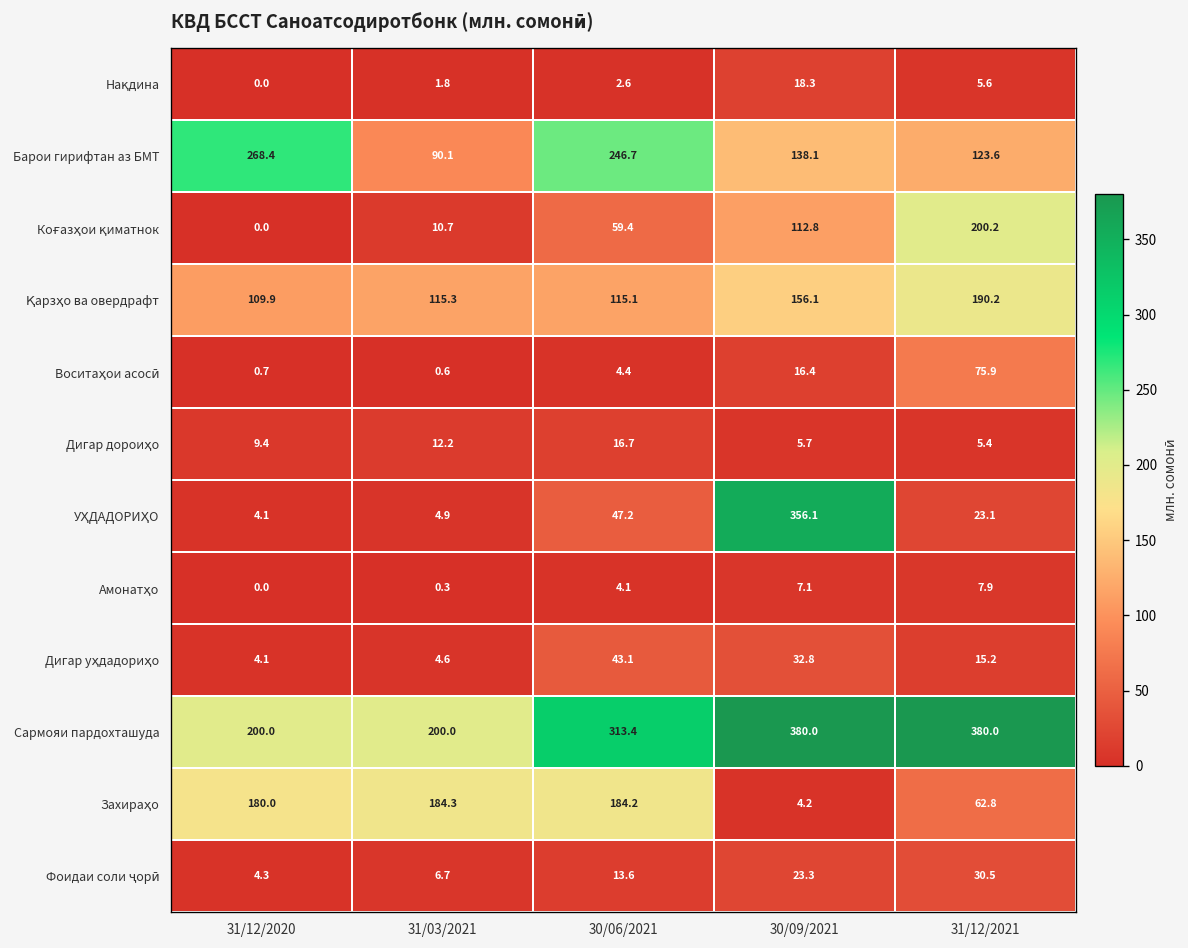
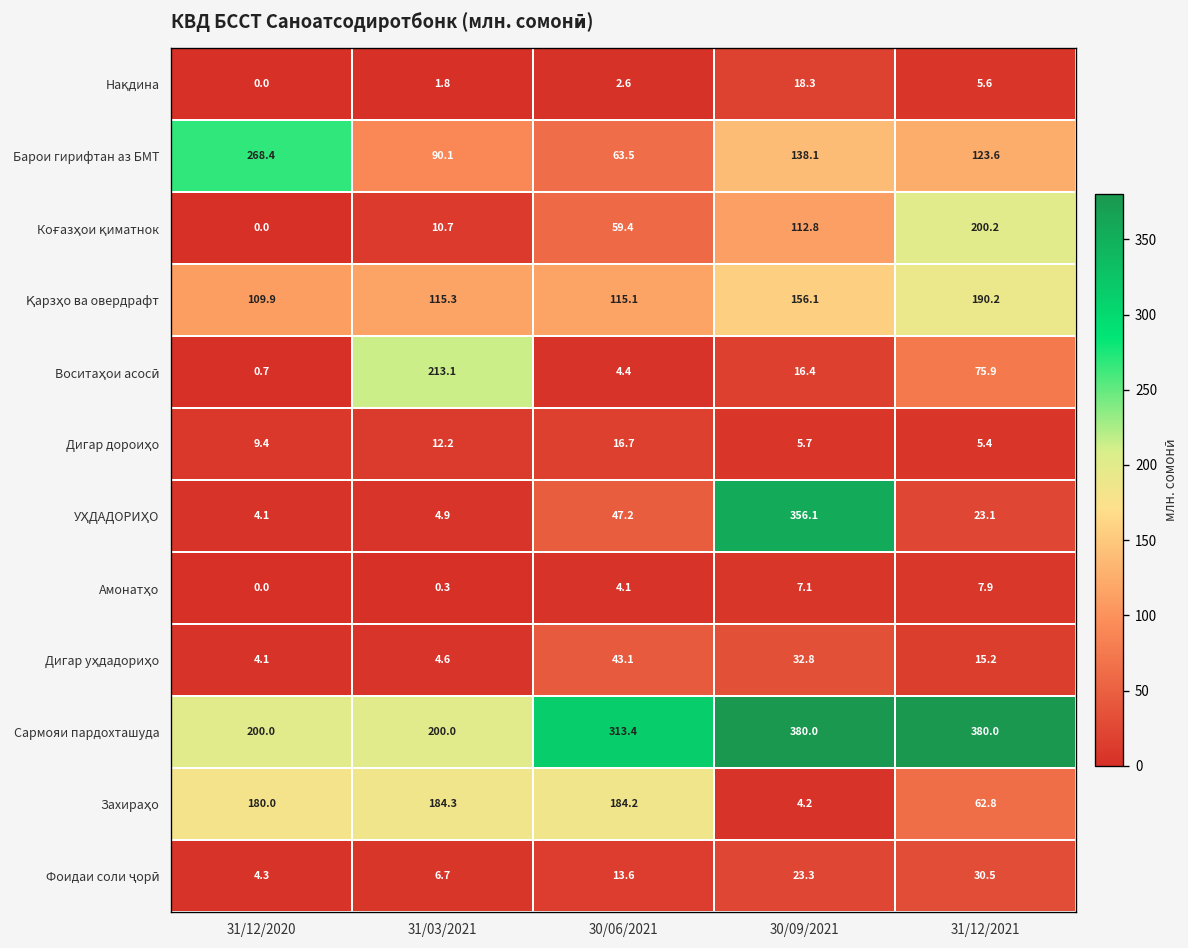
Барои гирифтан аз БМТ, 30/06/2021: 246.7 -> 63.5
Воситаҳои асосӣ, 31/03/2021: 0.6 -> 213.1
